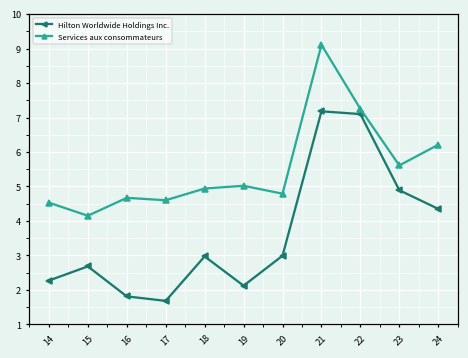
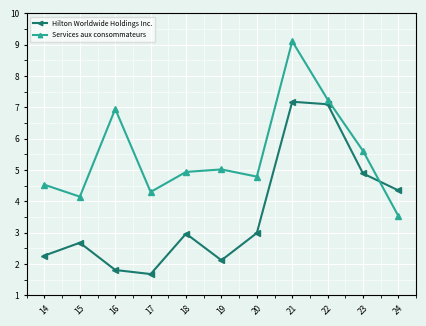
Services aux consommateurs, 16: 4.7 -> 7.0
Services aux consommateurs, 17: 4.6 -> 4.3
Services aux consommateurs, 24: 6.2 -> 3.5
